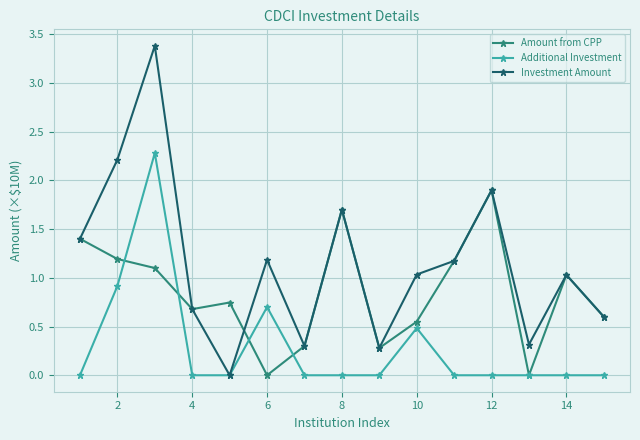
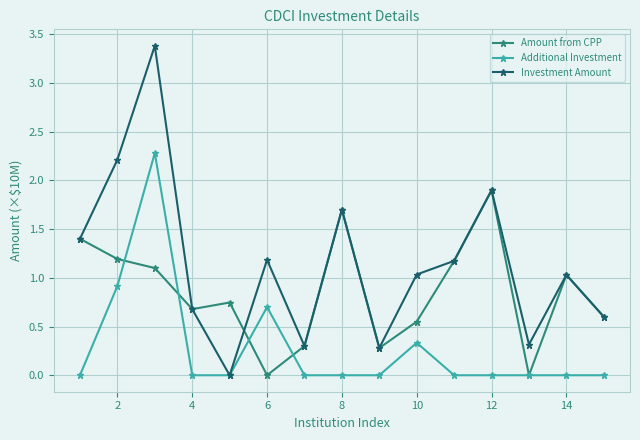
Additional Investment, 10: 0.5 -> 0.3
